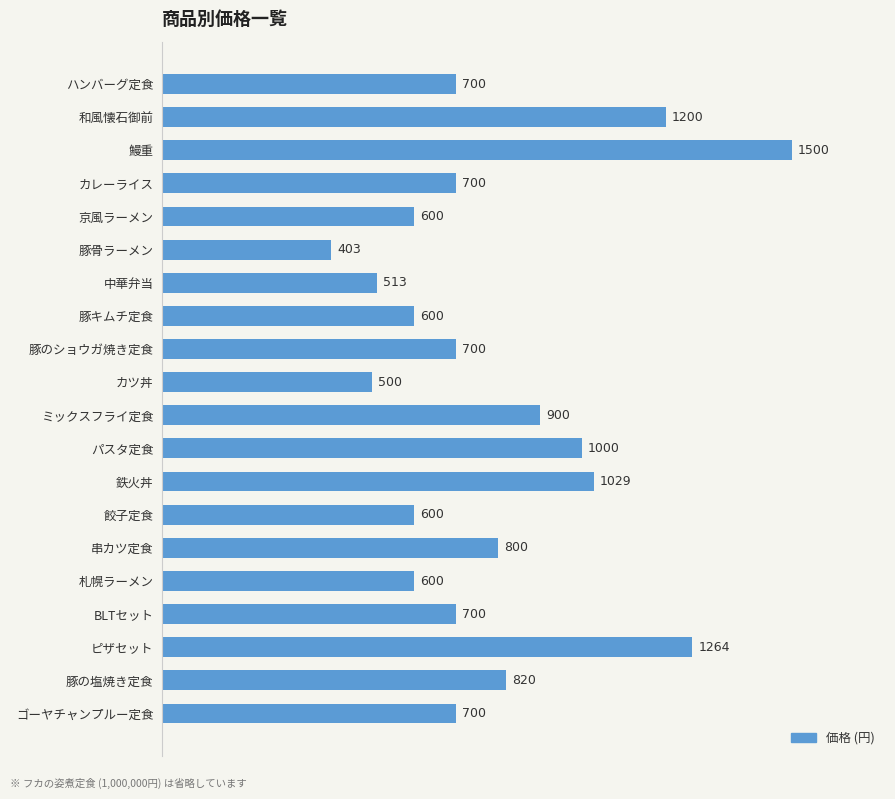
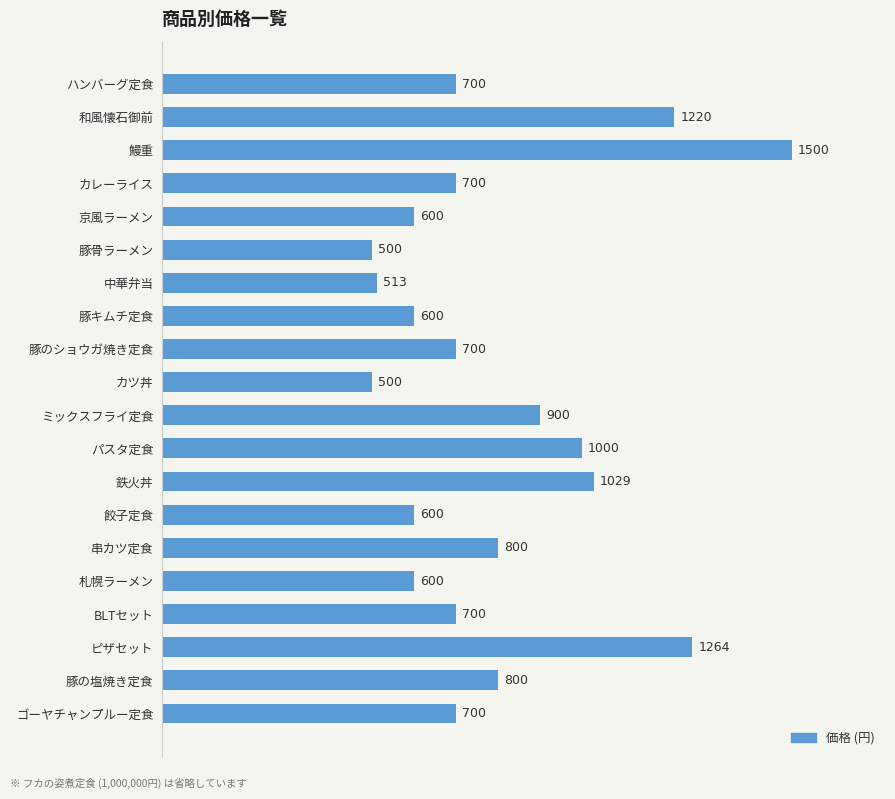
和風懐石御前: 1200 -> 1220
豚骨ラーメン: 403 -> 500
豚の塩焼き定食: 820 -> 800
